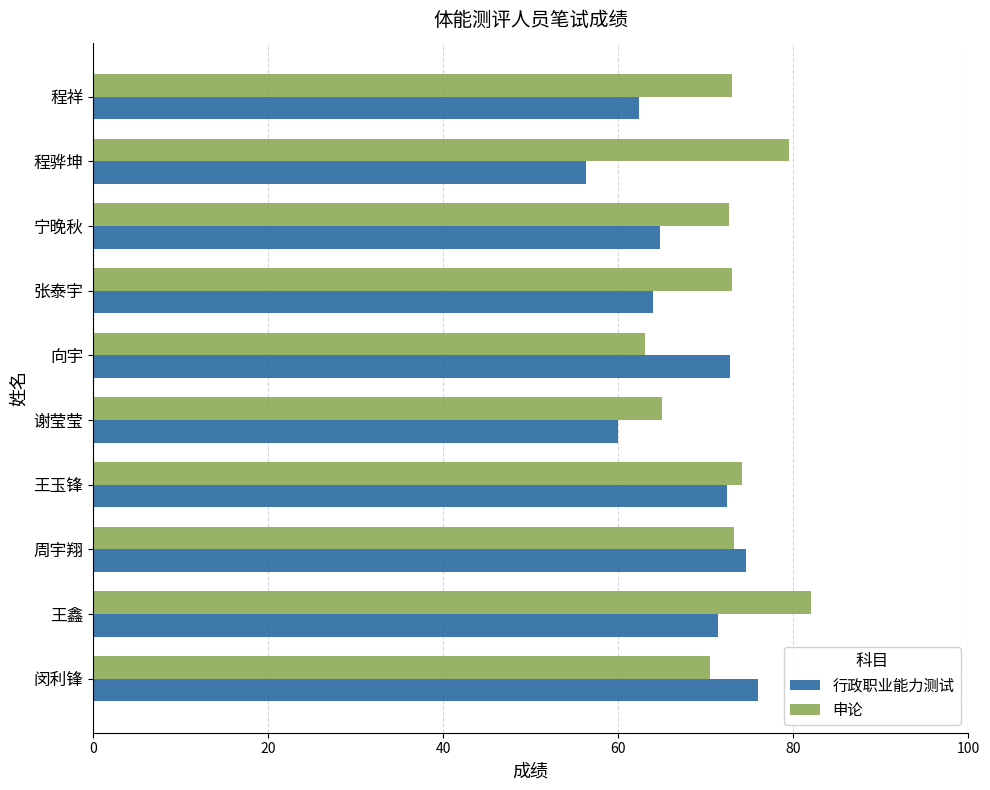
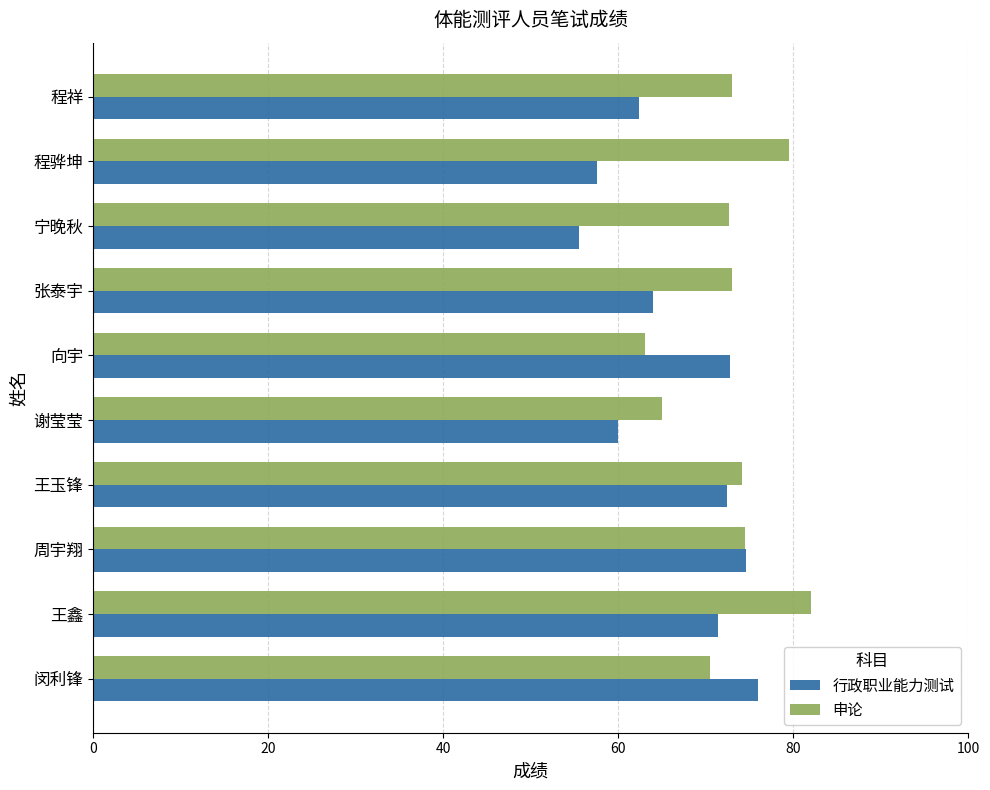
行政职业能力测试, 程骅坤: 56 -> 58
行政职业能力测试, 宁晚秋: 65 -> 56
申论, 周宇翔: 73 -> 75
